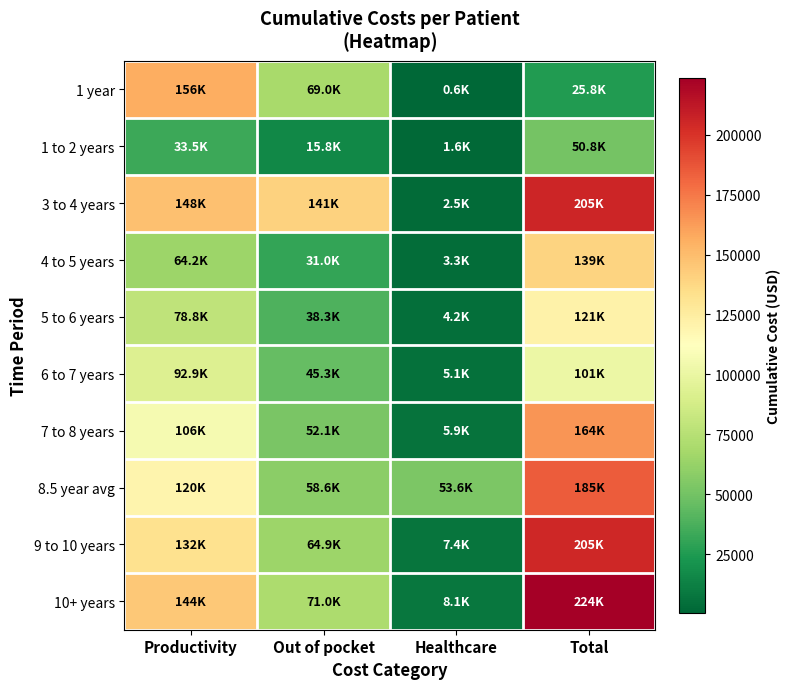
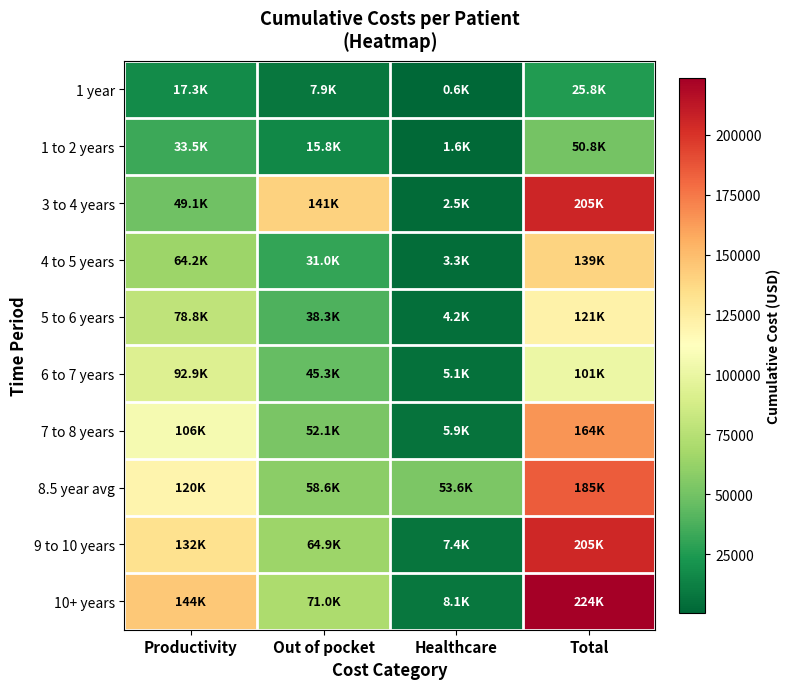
1 year, Productivity: 156K -> 17.3K
1 year, Out of pocket: 69.0K -> 7.9K
3 to 4 years, Productivity: 148K -> 49.1K
